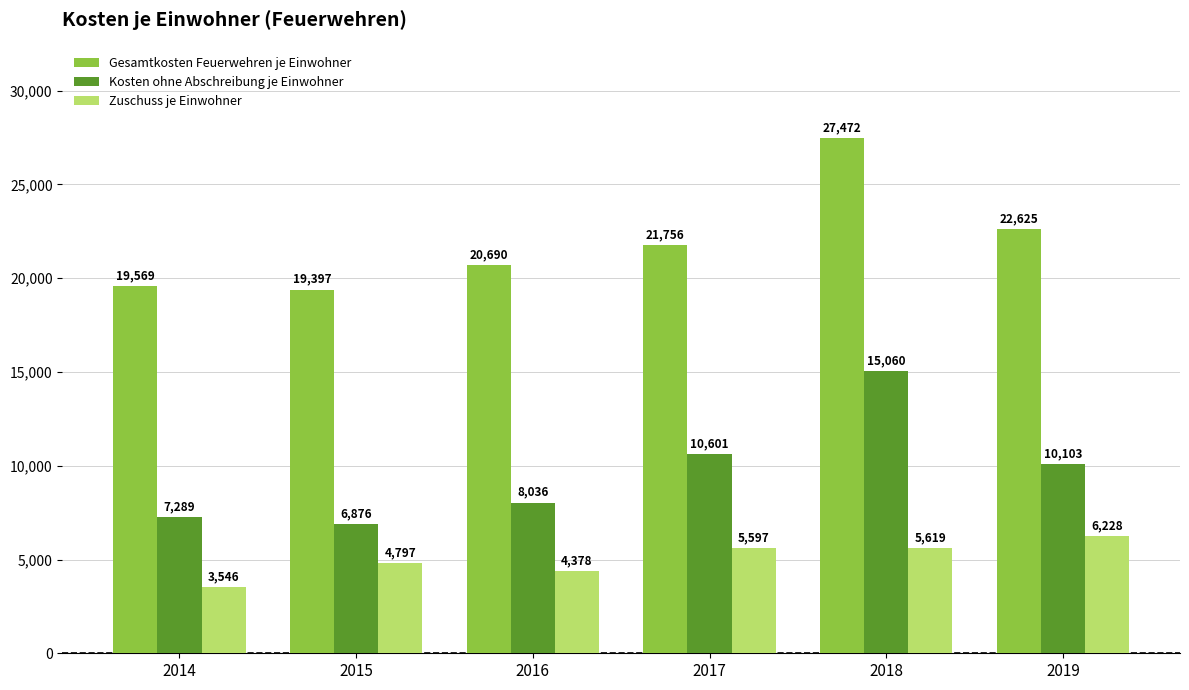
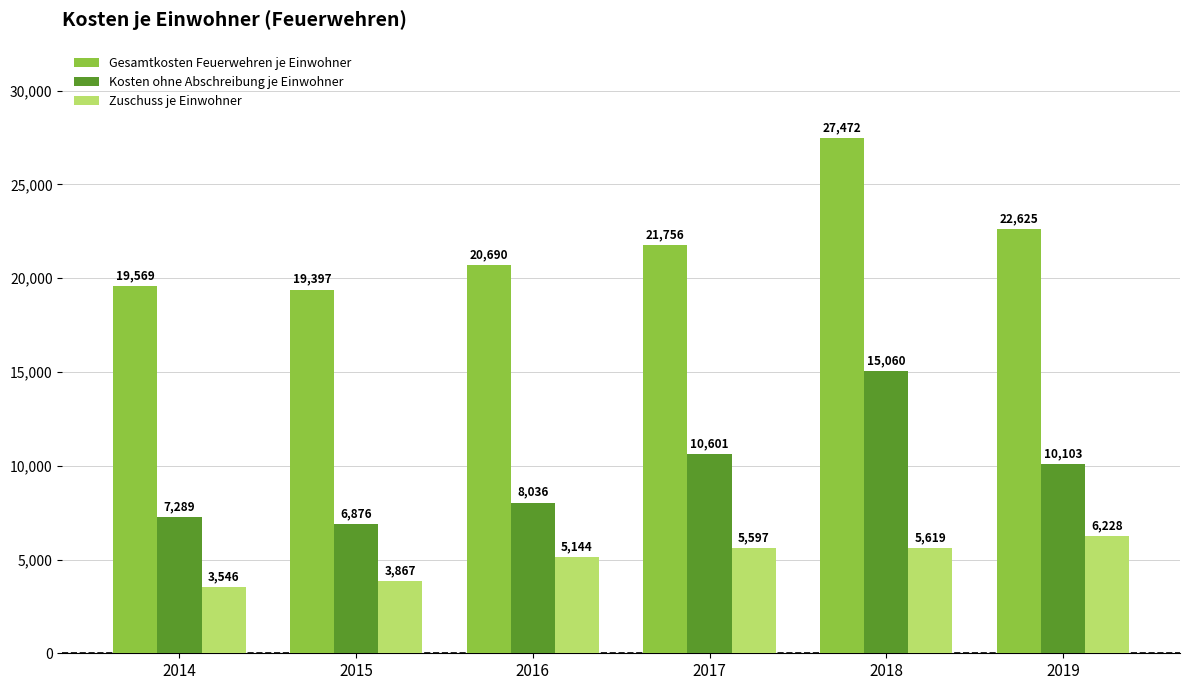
Zuschuss je Einwohner, 2015: 4,797 -> 3,867
Zuschuss je Einwohner, 2016: 4,378 -> 5,144
